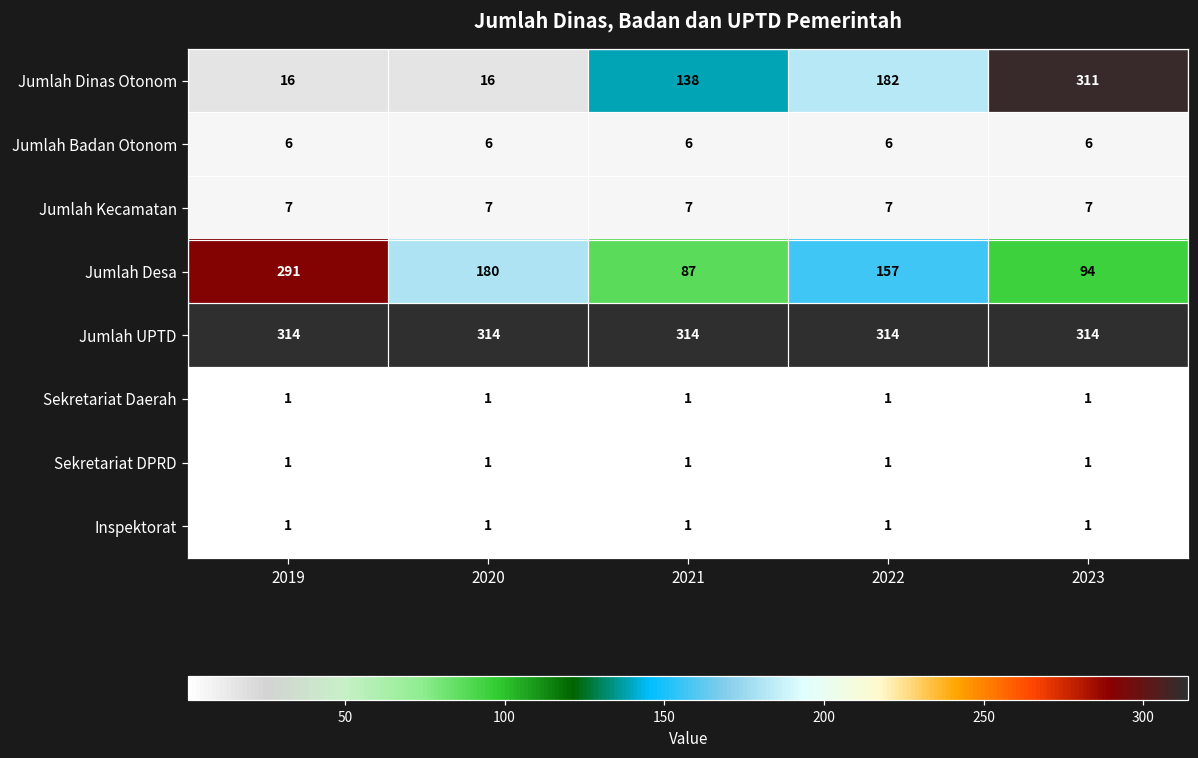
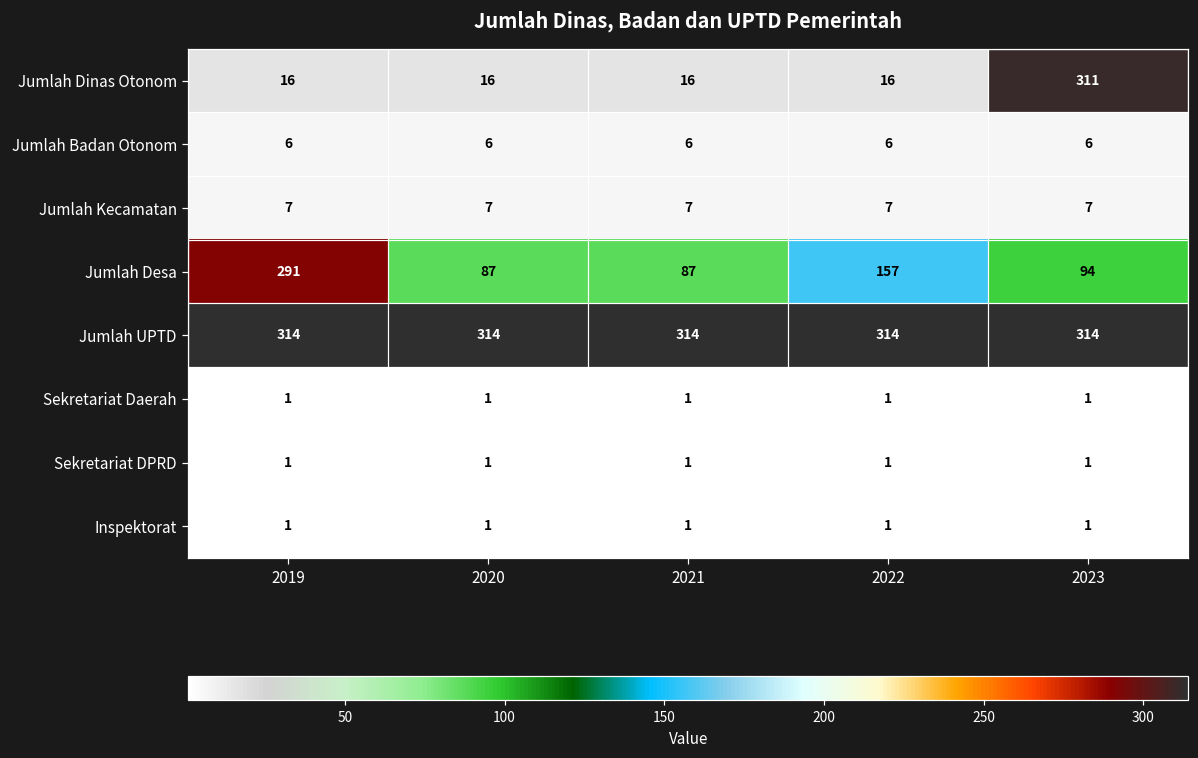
Jumlah Dinas Otonom, 2021: 138 -> 16
Jumlah Dinas Otonom, 2022: 182 -> 16
Jumlah Desa, 2020: 180 -> 87
